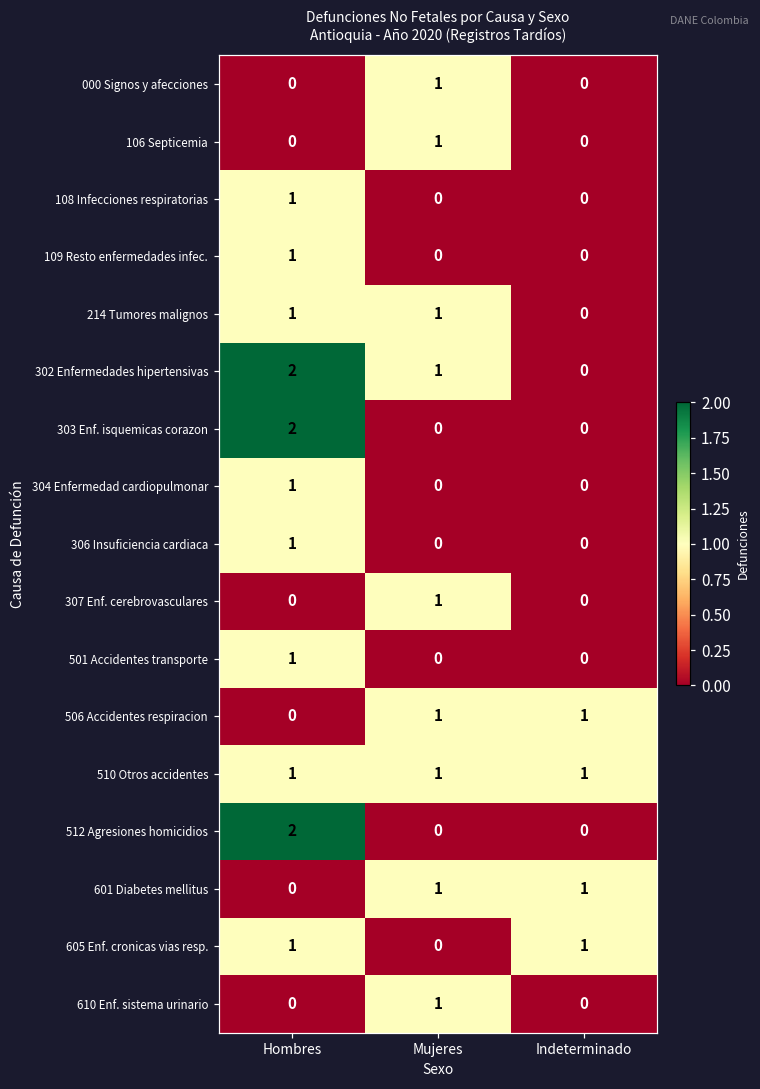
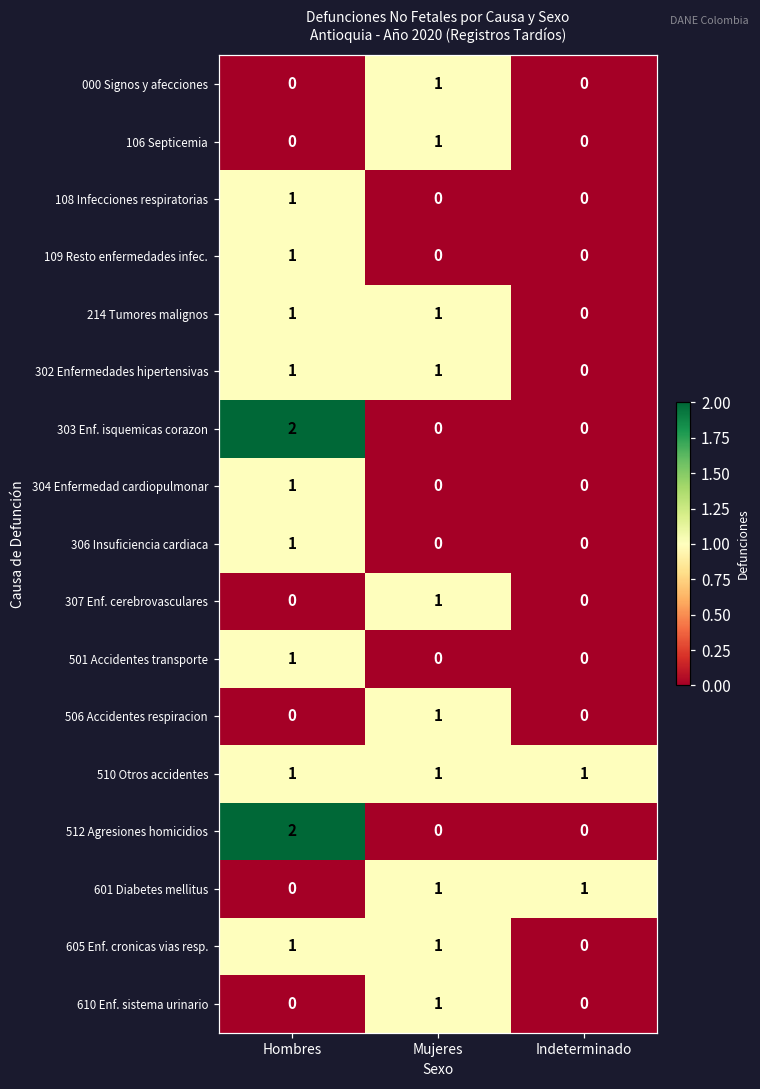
302 Enfermedades hipertensivas, Hombres: 2 -> 1
506 Accidentes respiracion, Indeterminado: 1 -> 0
605 Enf. cronicas vias resp., Mujeres: 0 -> 1
605 Enf. cronicas vias resp., Indeterminado: 1 -> 0
